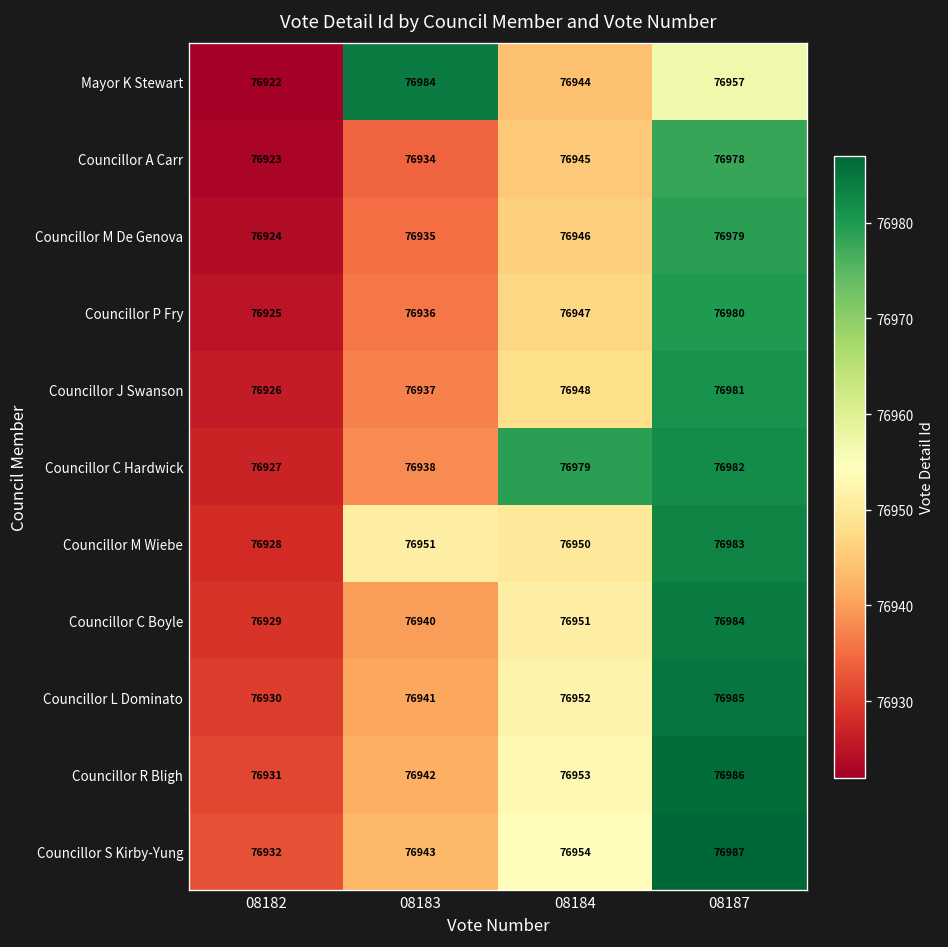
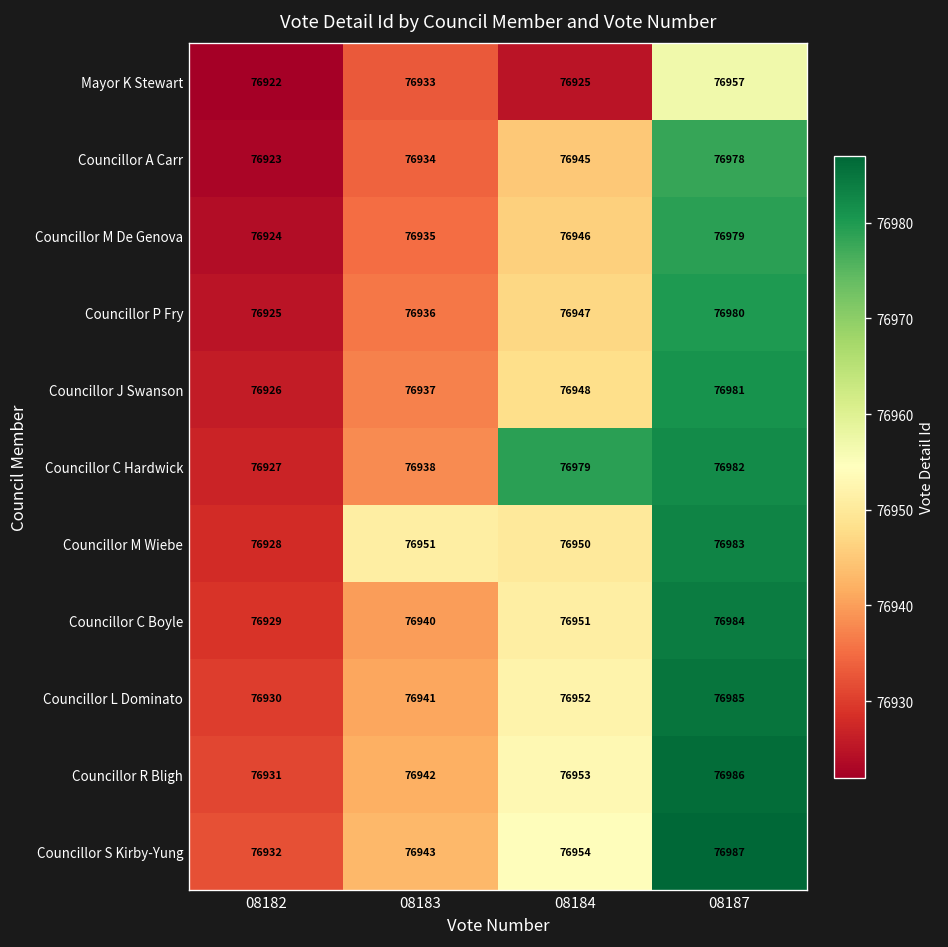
Mayor K Stewart, 08183: 76984 -> 76933
Mayor K Stewart, 08184: 76944 -> 76925
